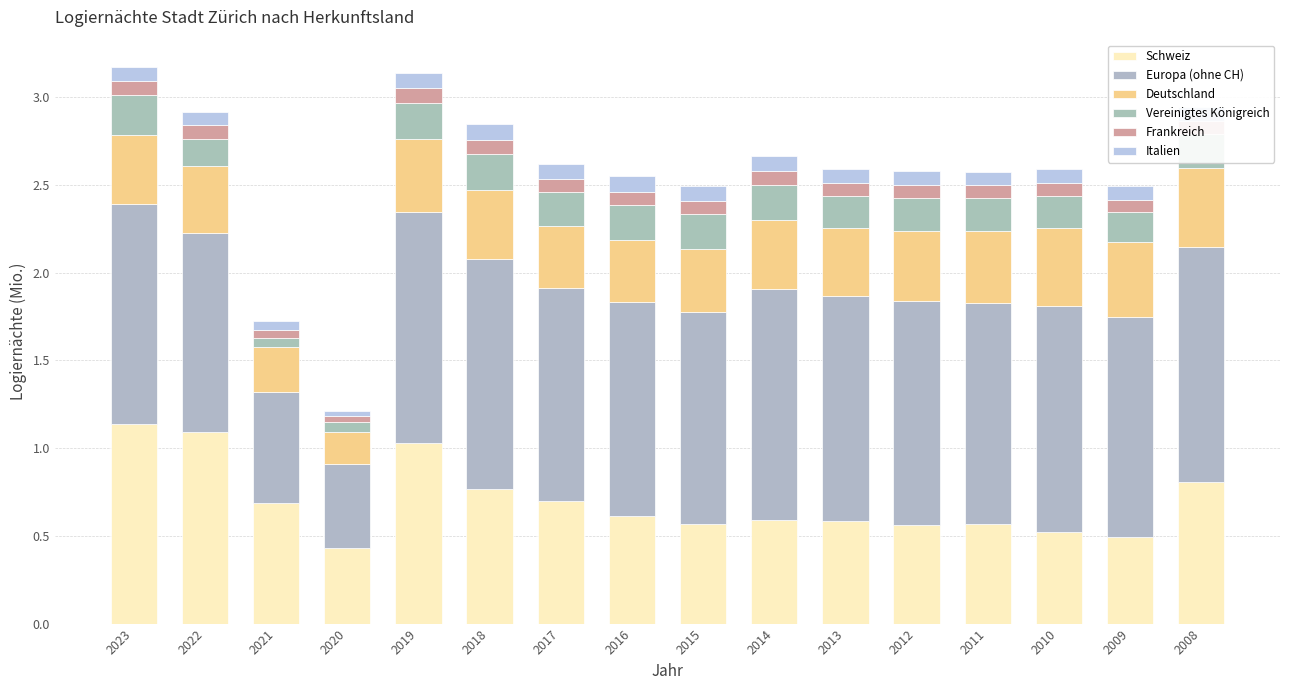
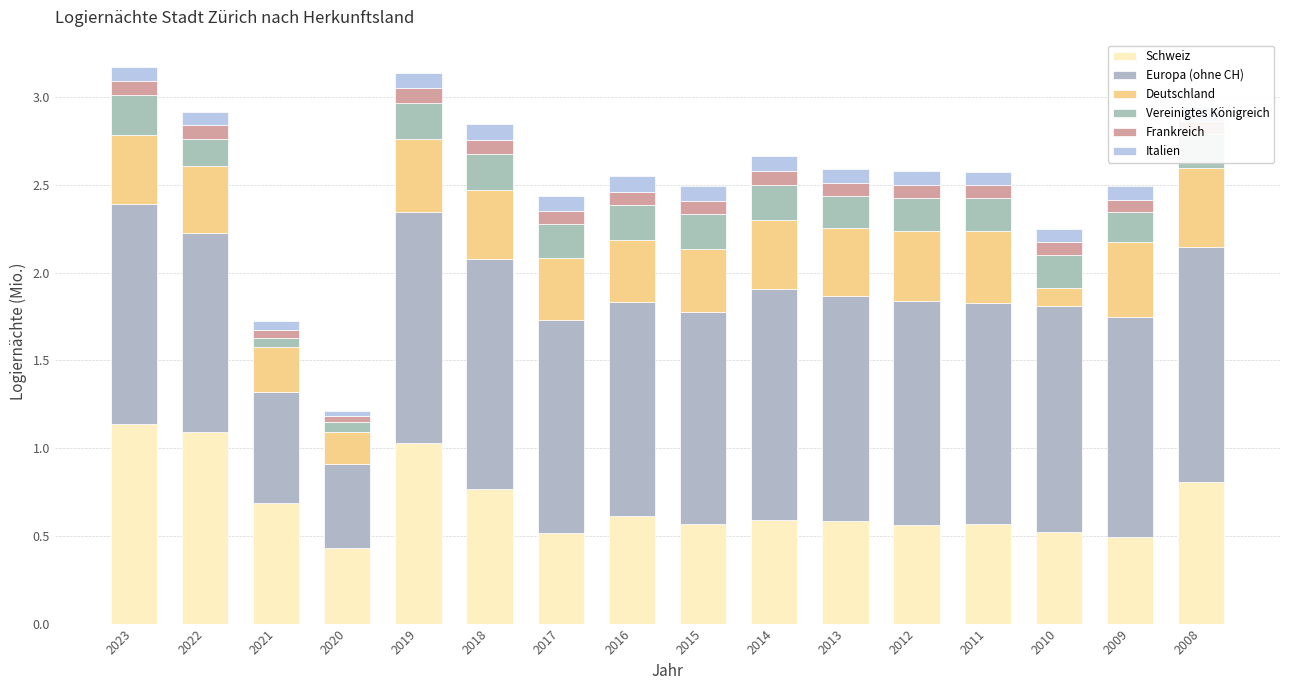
Schweiz, 2017: 0.70 -> 0.52
Deutschland, 2010: 0.44 -> 0.10
